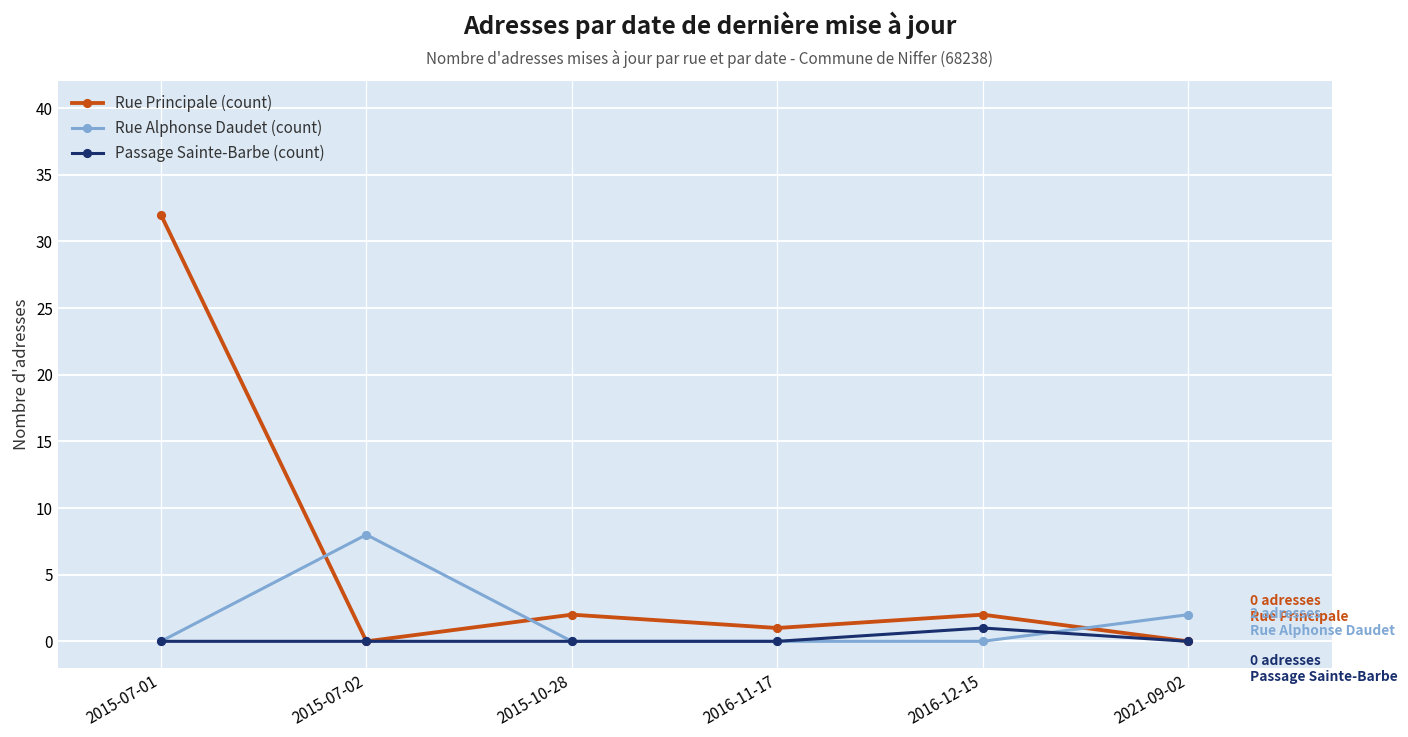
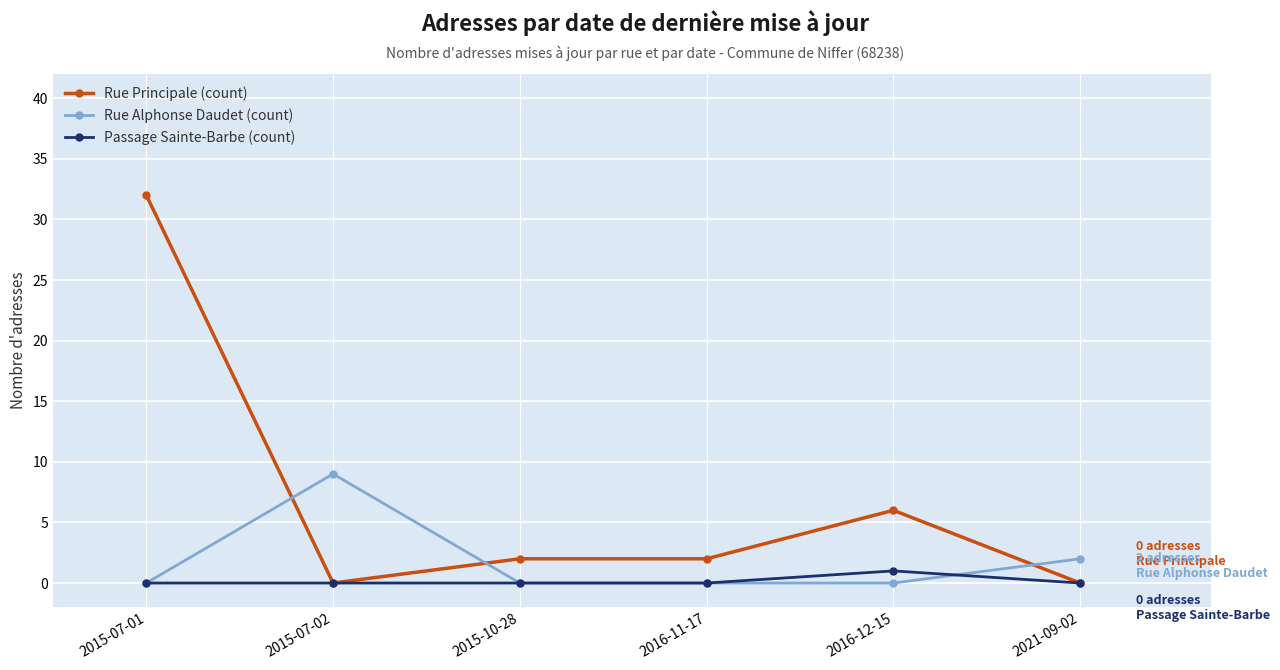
Rue Alphonse Daudet (count), 2015-07-02: 8 -> 9
Rue Principale (count), 2016-11-17: 1 -> 2
Rue Principale (count), 2016-12-15: 2 -> 6
